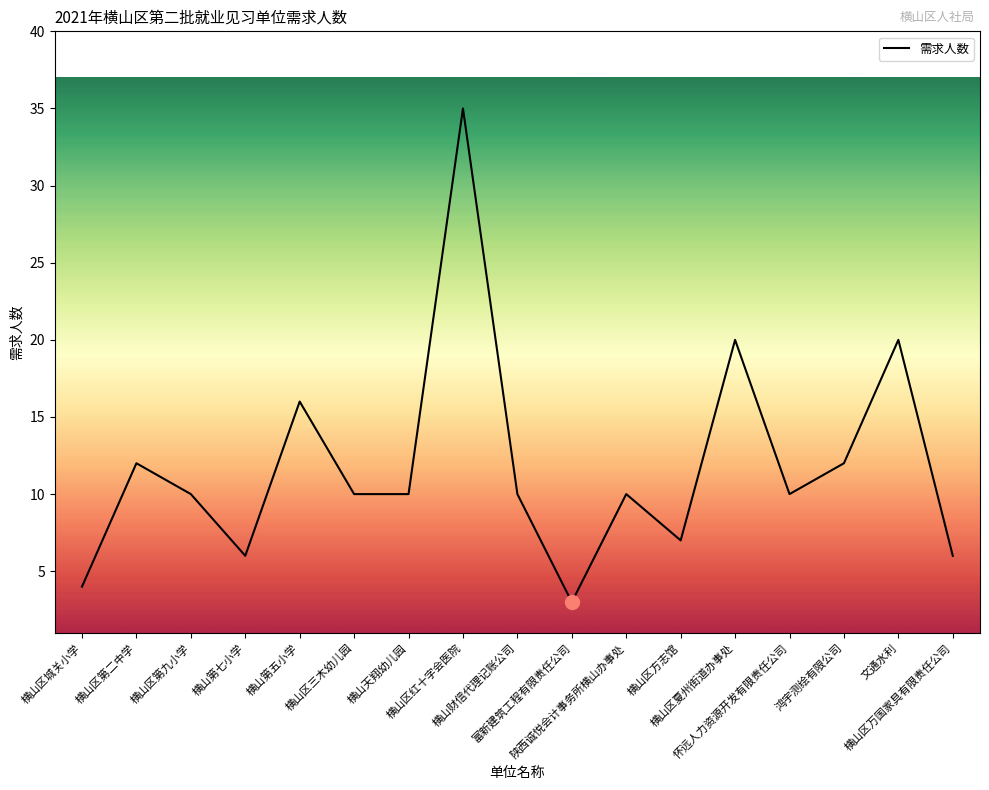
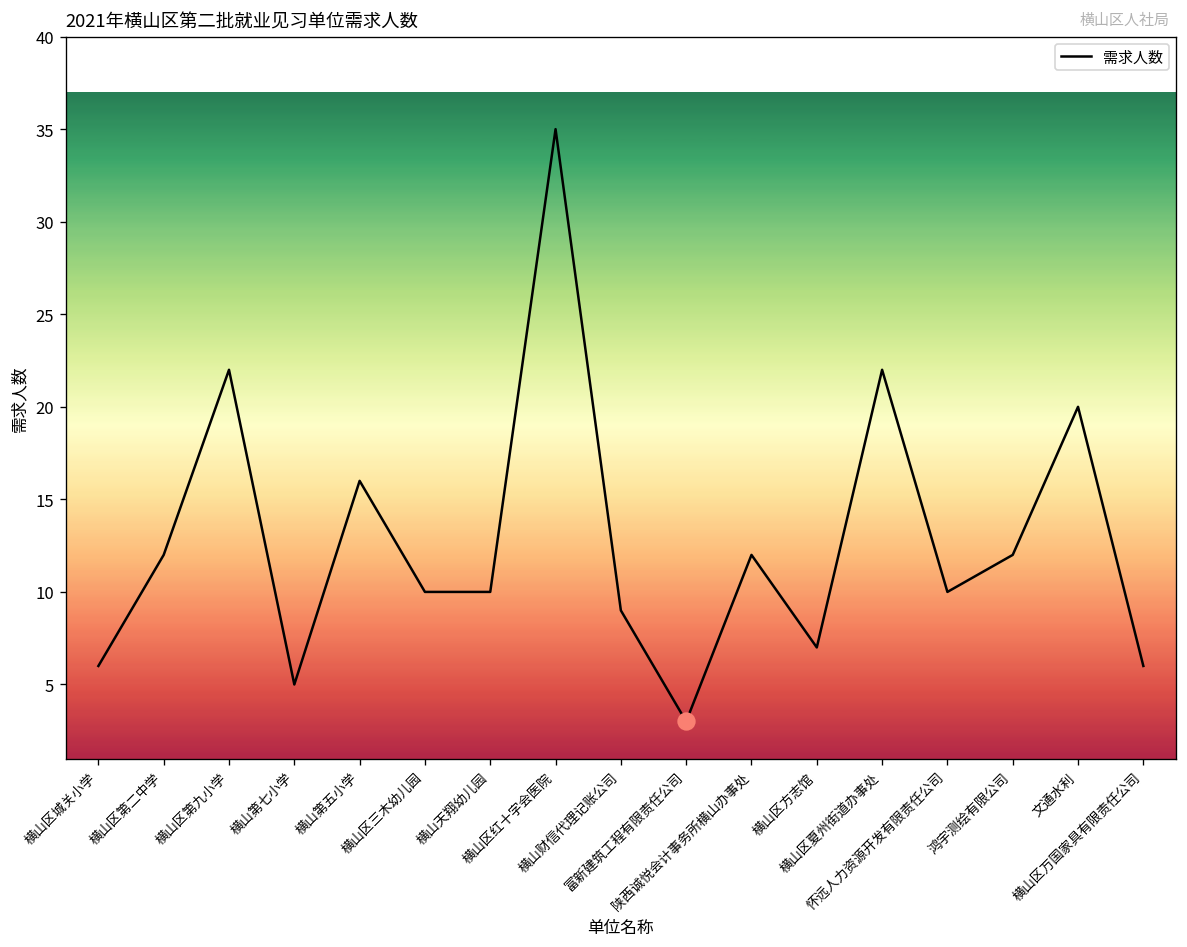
需求人数, 横山区城关小学: 4 -> 6
需求人数, 横山区第九小学: 10 -> 22
需求人数, 横山第七小学: 6 -> 5
需求人数, 横山财信代理记账公司: 10 -> 9
需求人数, 陕西诚悦会计事务所横山办事处: 10 -> 12
需求人数, 横山区夏州街道办事处: 20 -> 22
